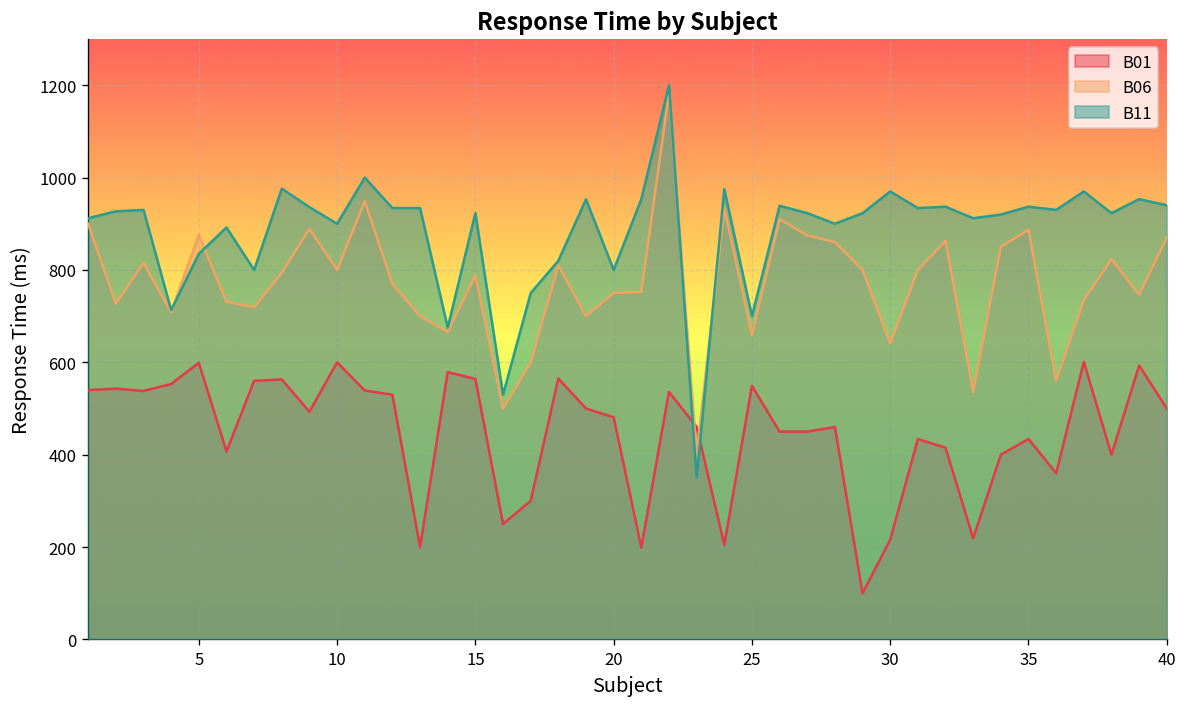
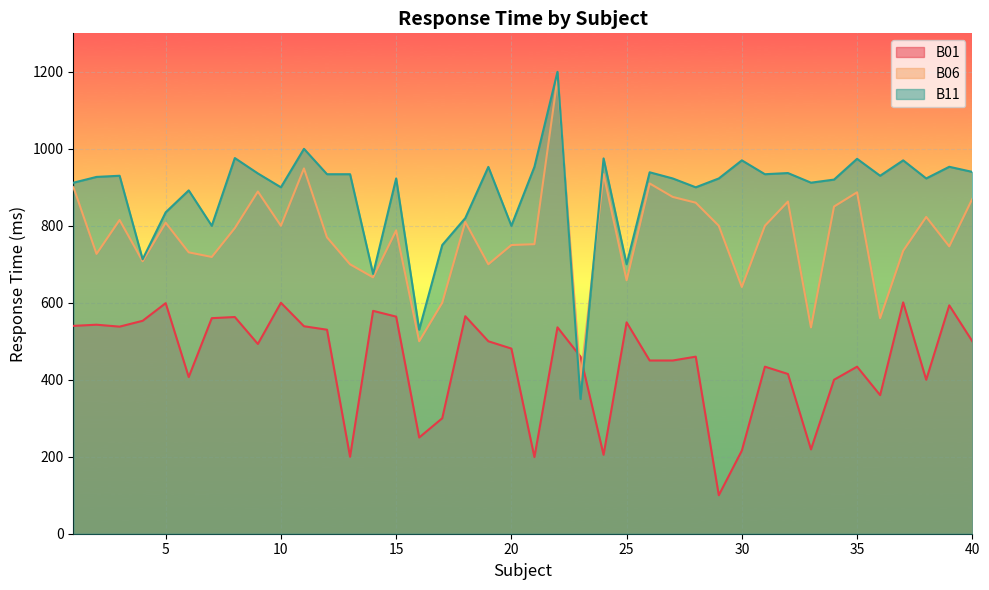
B06, 5: 880 -> 810
B11, 35: 940 -> 970
